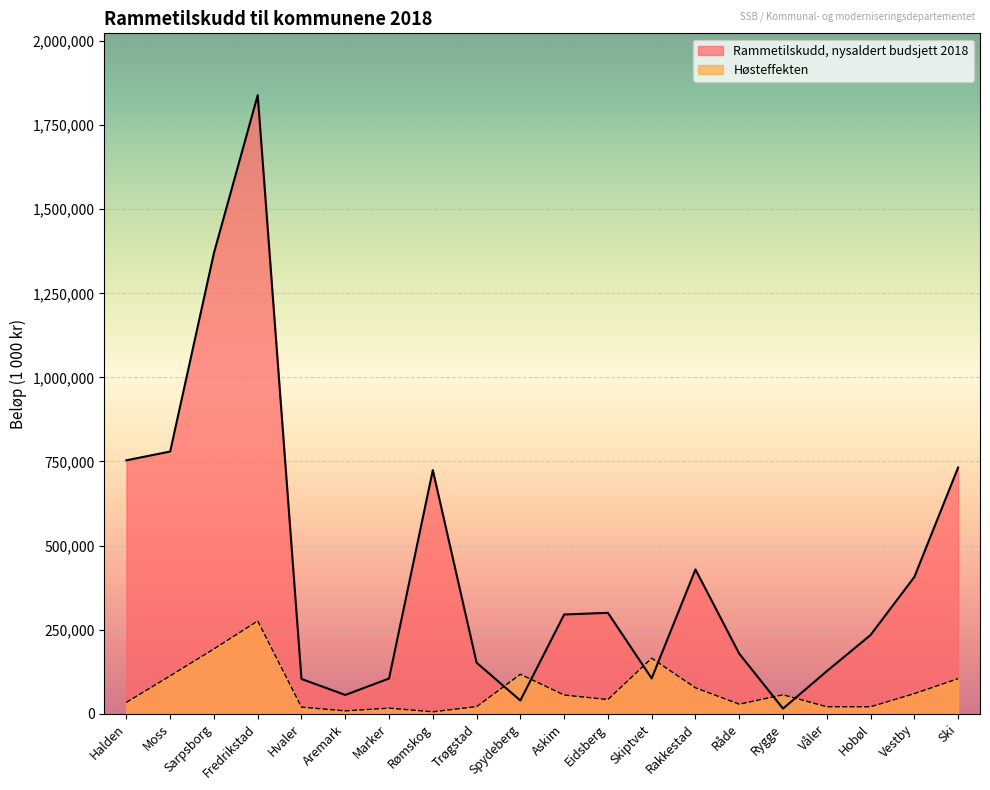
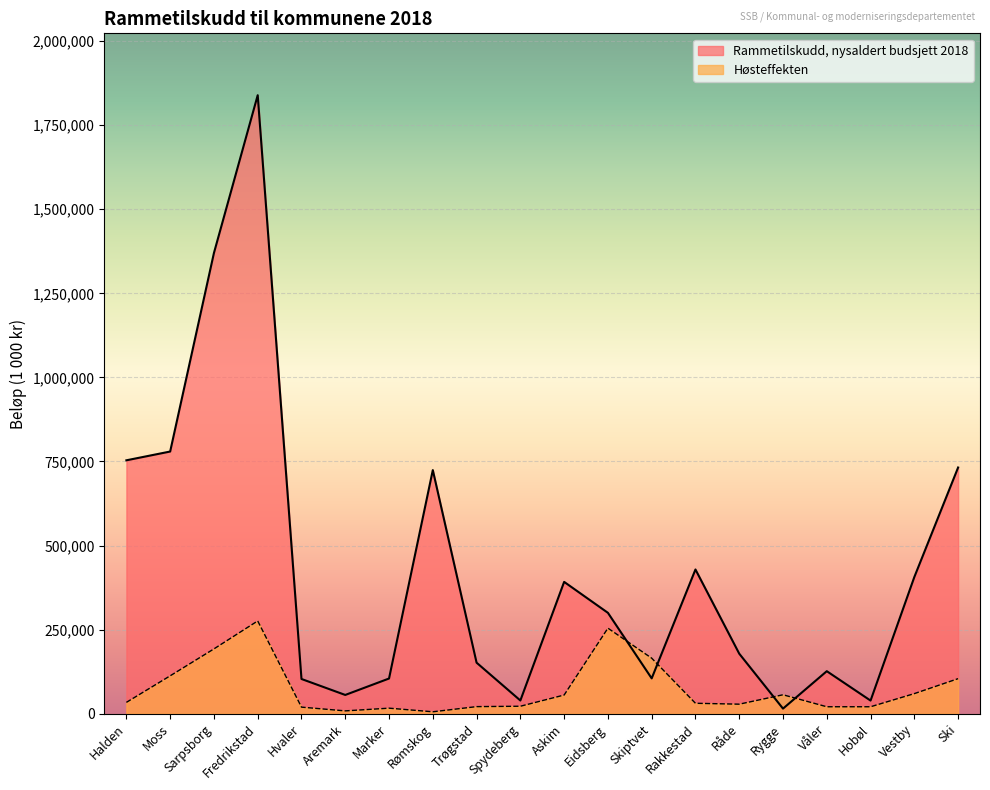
Høsteffekten, Spydeberg: 120,000 -> 20,000
Rammetilskudd, nysaldert budsjett 2018, Askim: 300,000 -> 390,000
Høsteffekten, Eidsberg: 40,000 -> 250,000
Høsteffekten, Rakkestad: 80,000 -> 30,000
Rammetilskudd, nysaldert budsjett 2018, Hobøl: 230,000 -> 40,000
